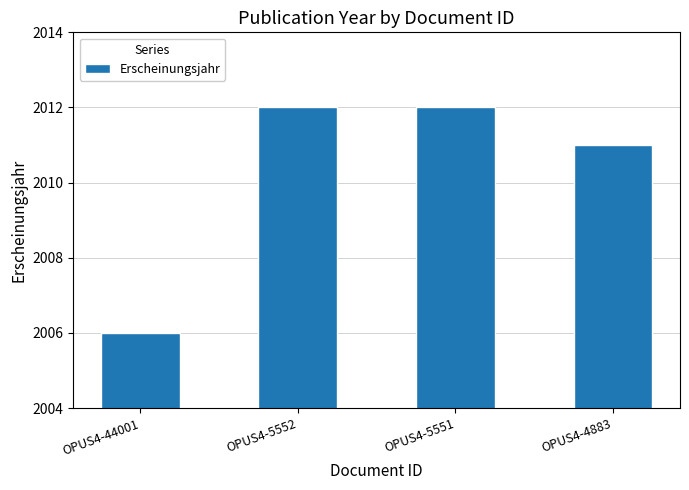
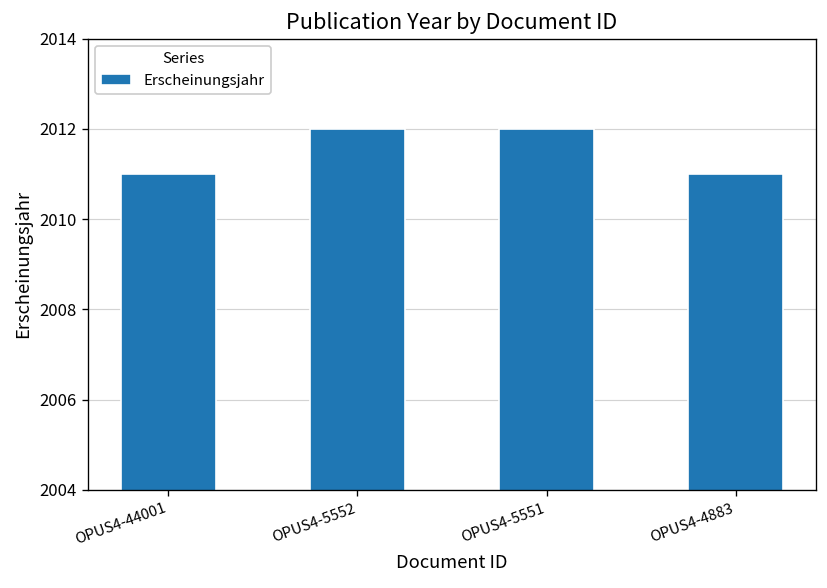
OPUS4-44001: 2006 -> 2011
